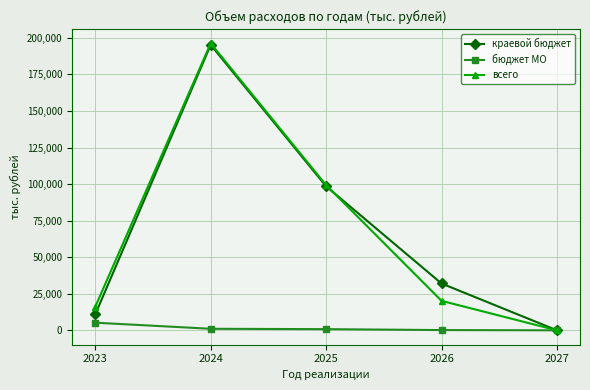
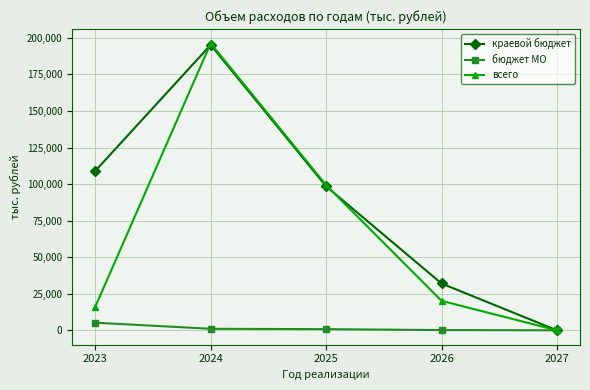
краевой бюджет, 2023: 11,000 -> 109,000
